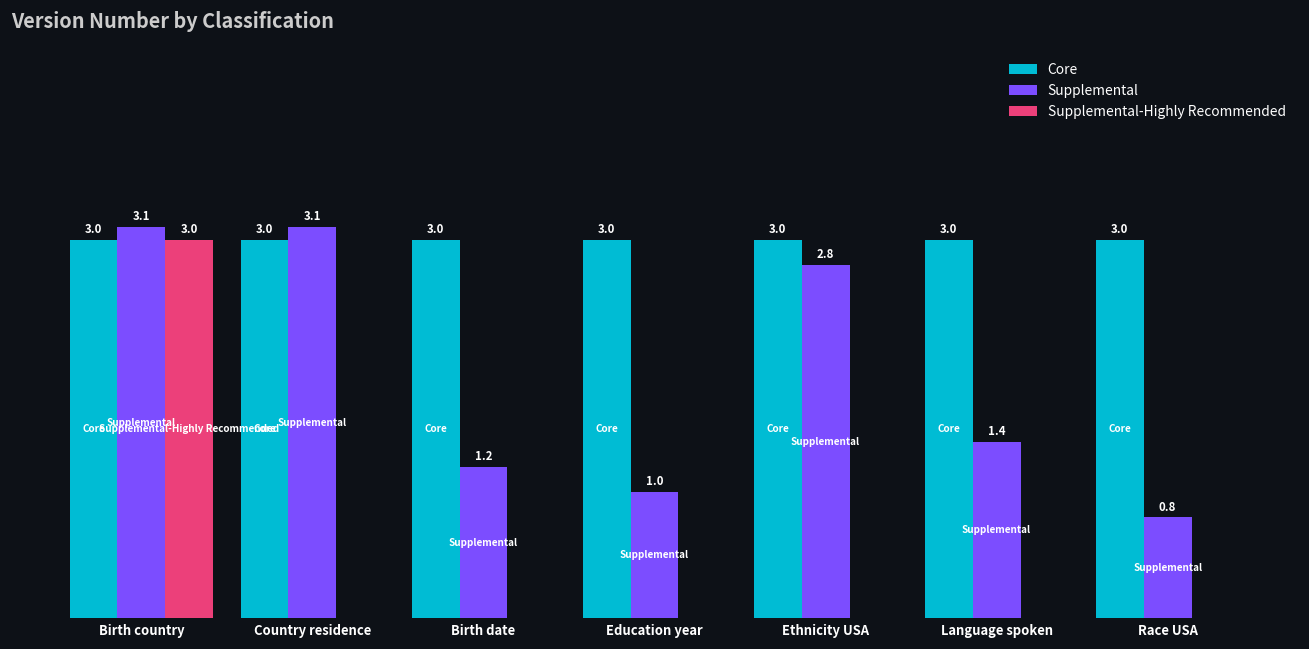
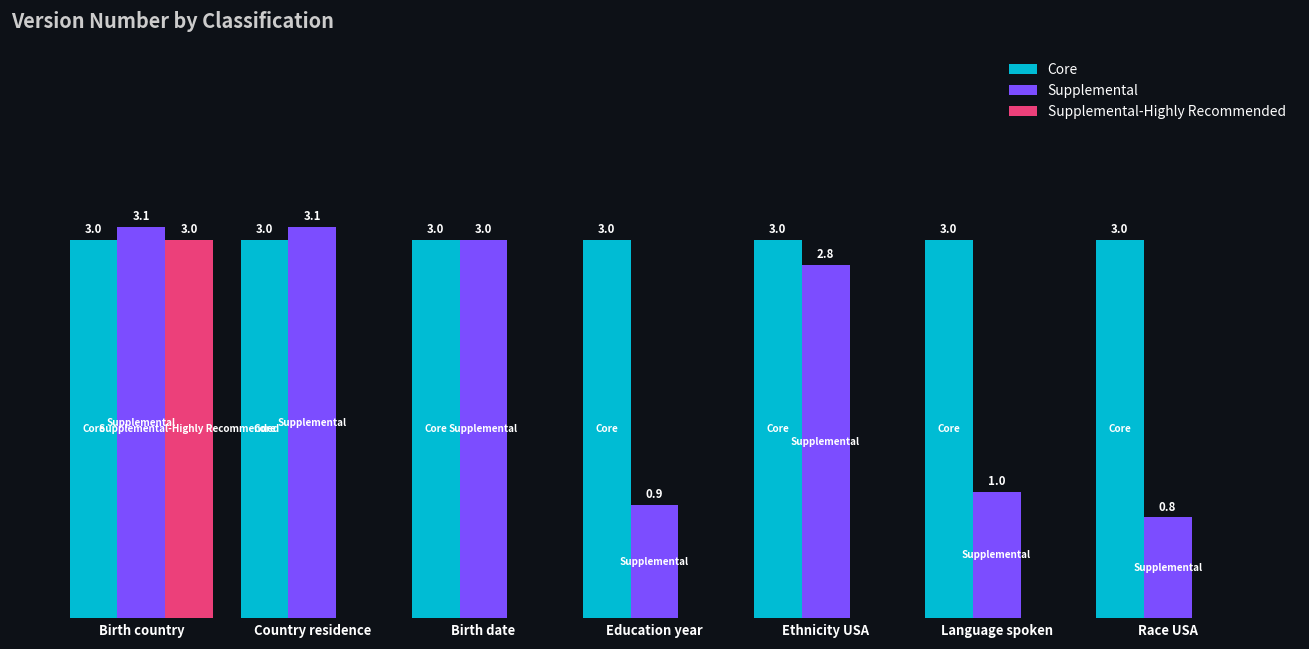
Supplemental, Birth date: 1.2 -> 3.0
Supplemental, Education year: 1.0 -> 0.9
Supplemental, Language spoken: 1.4 -> 1.0
